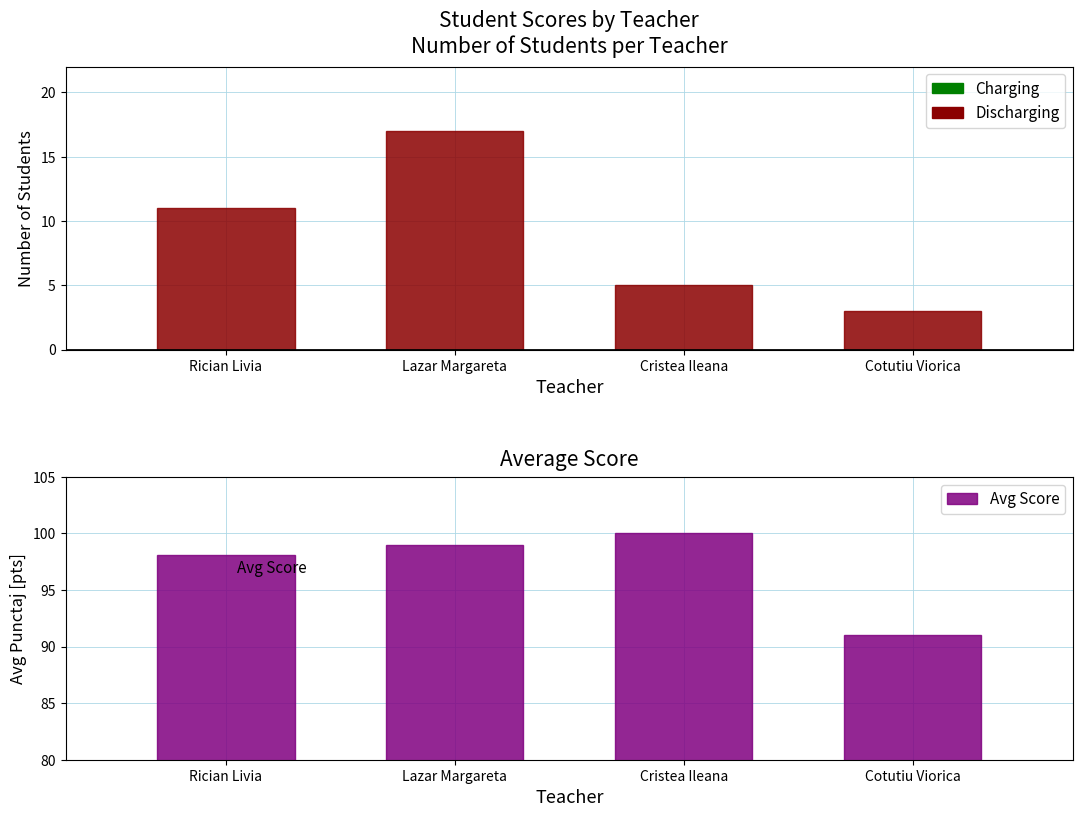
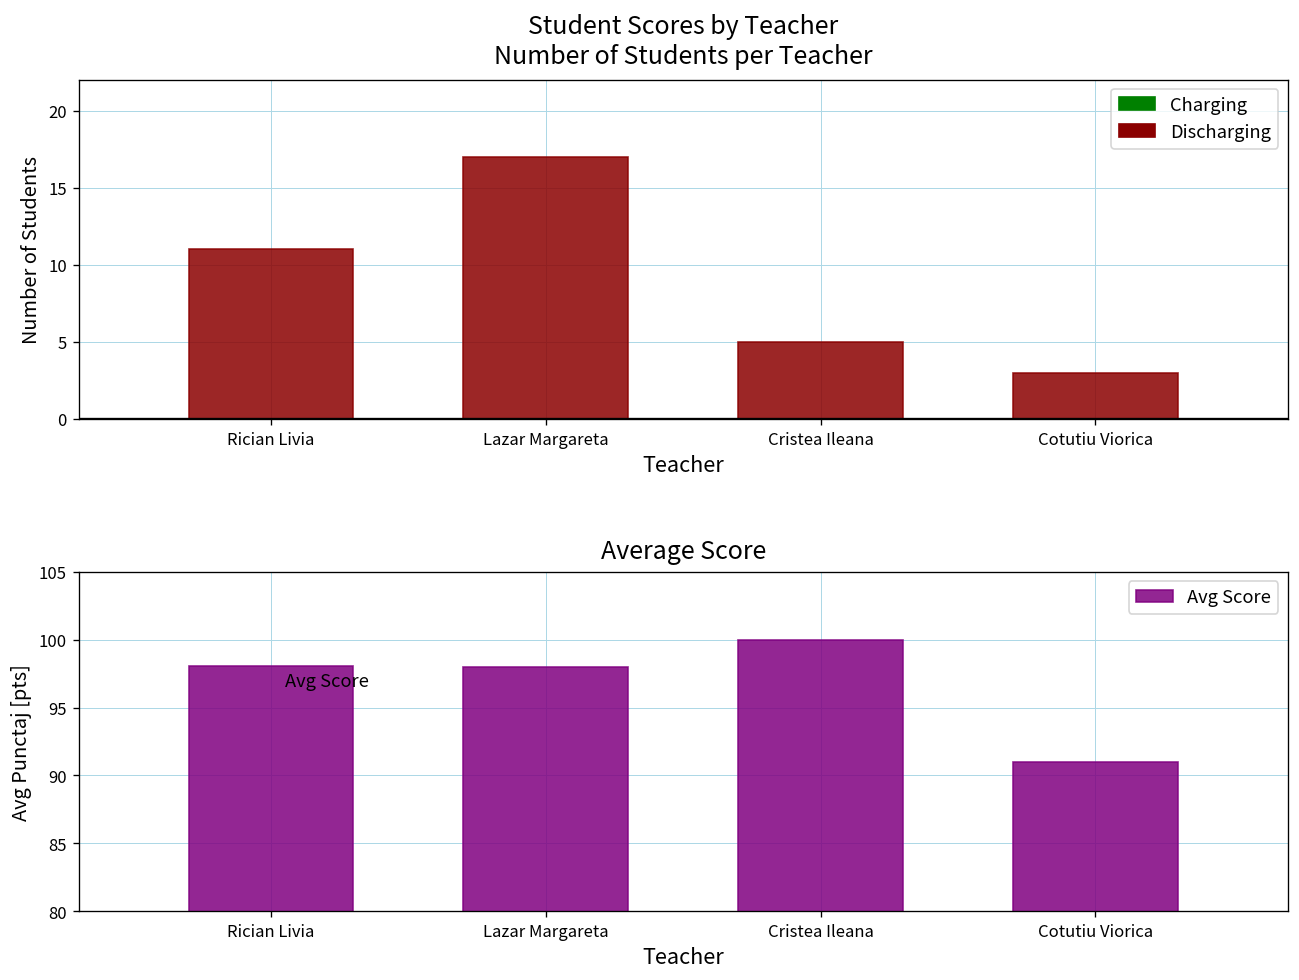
Average Score, Lazar Margareta: 98.9 -> 98.0
